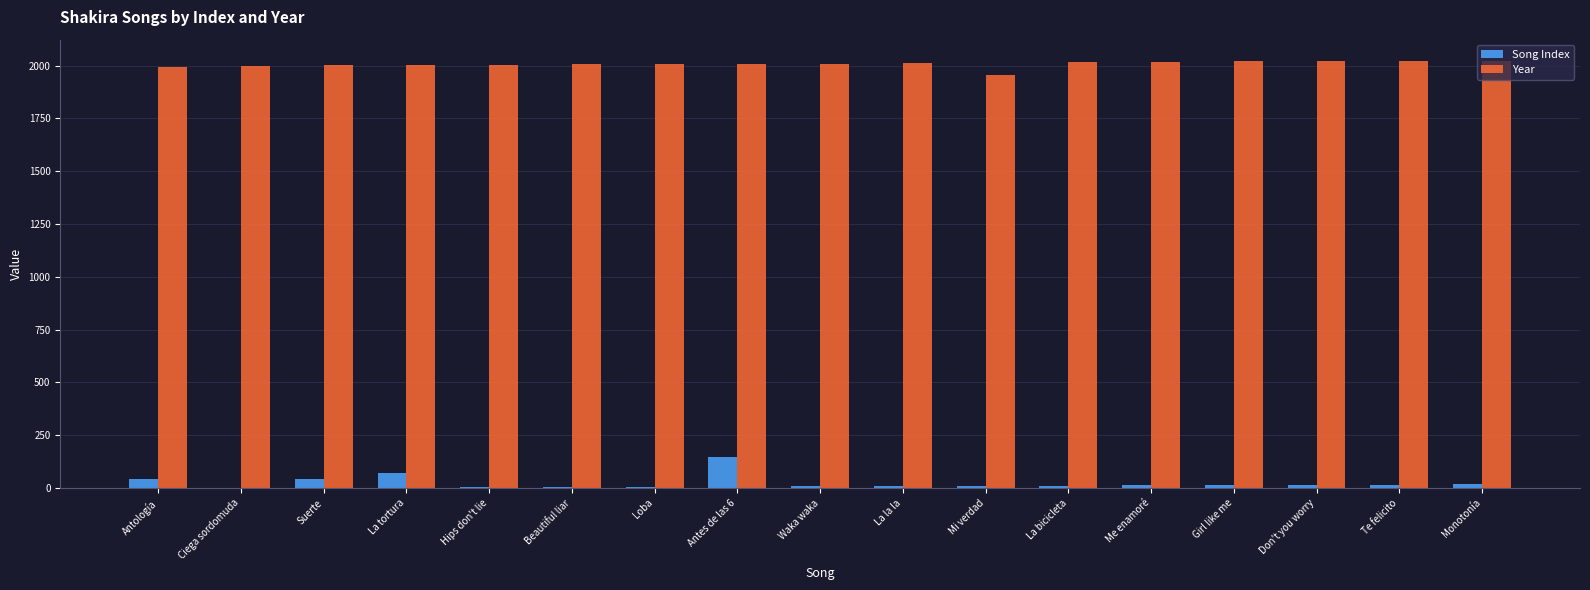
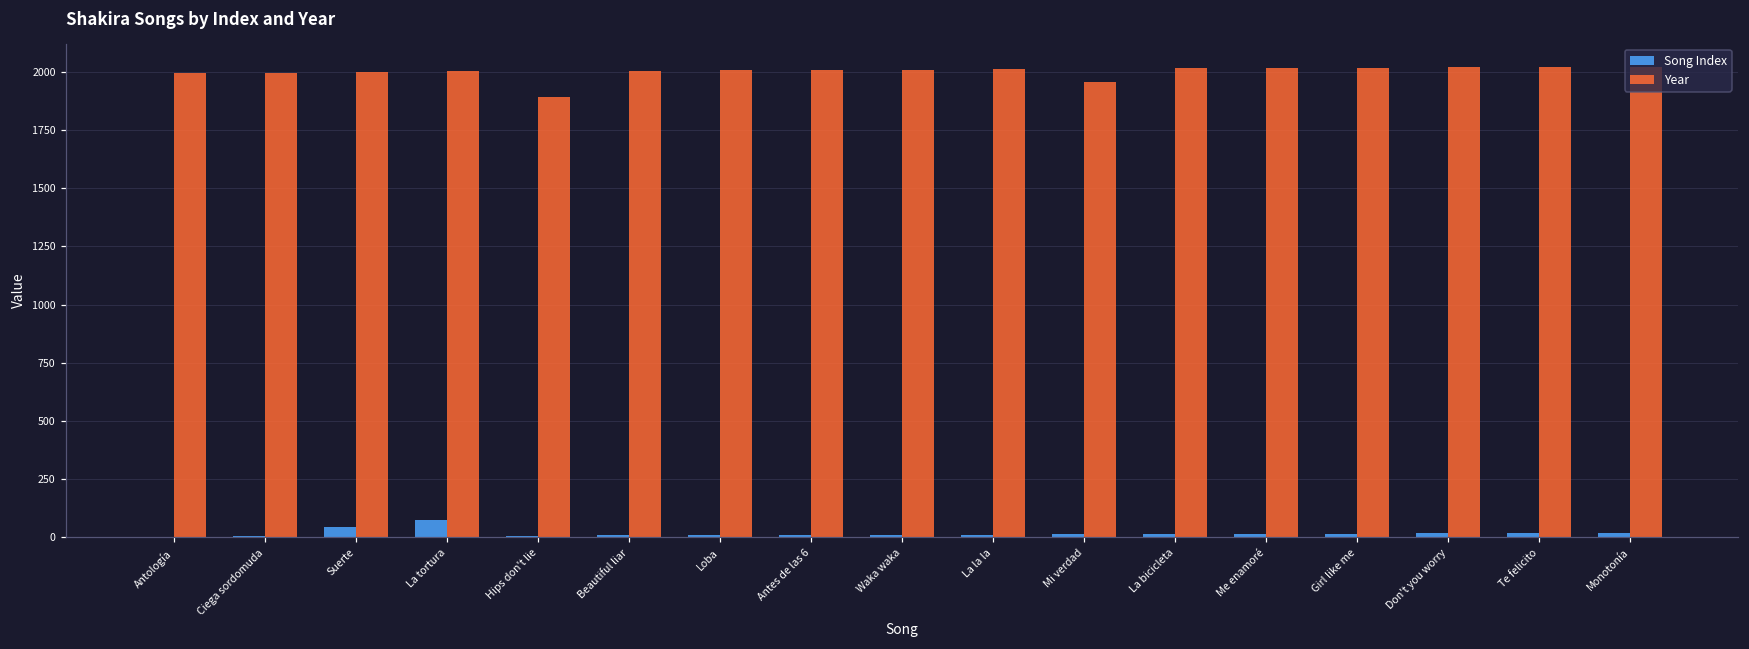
Song Index, Antología: 40 -> 0
Year, Hips don't lie: 2010 -> 1890
Song Index, Antes de las 6: 150 -> 10
